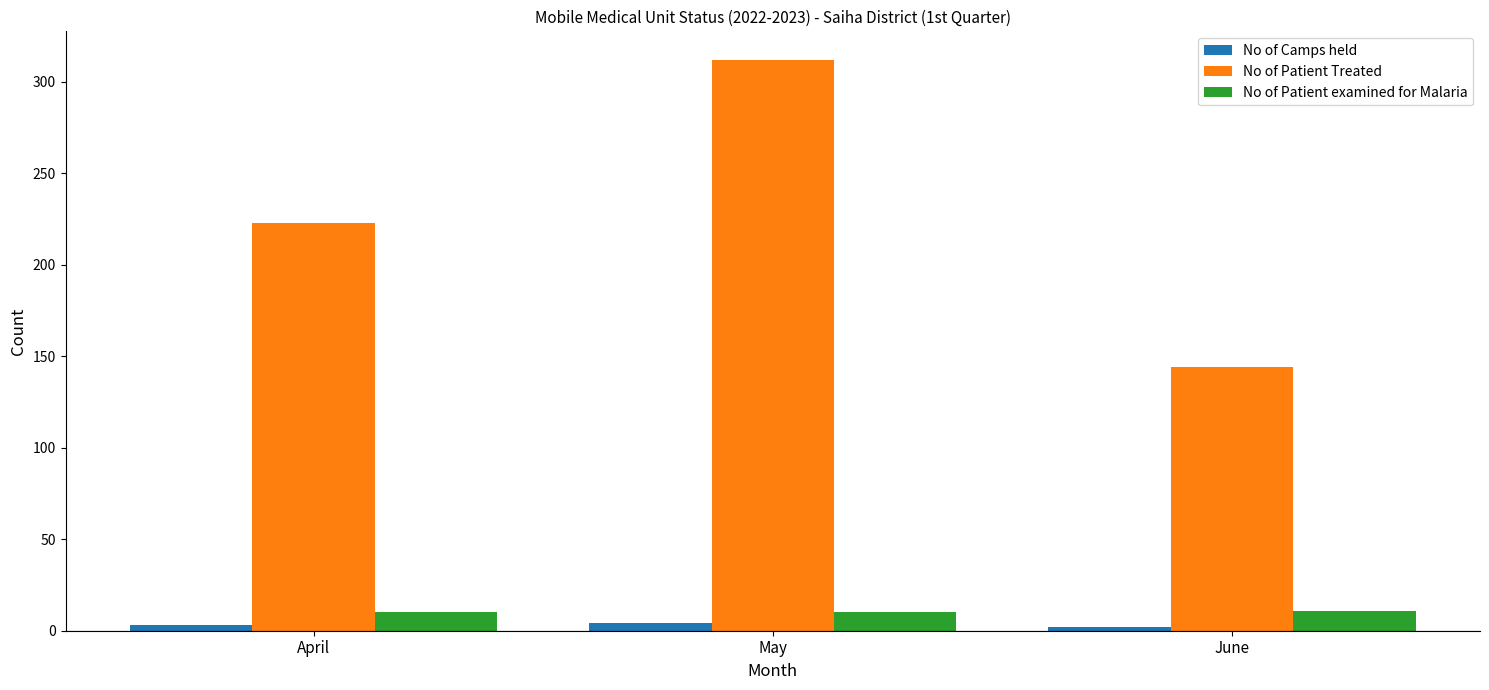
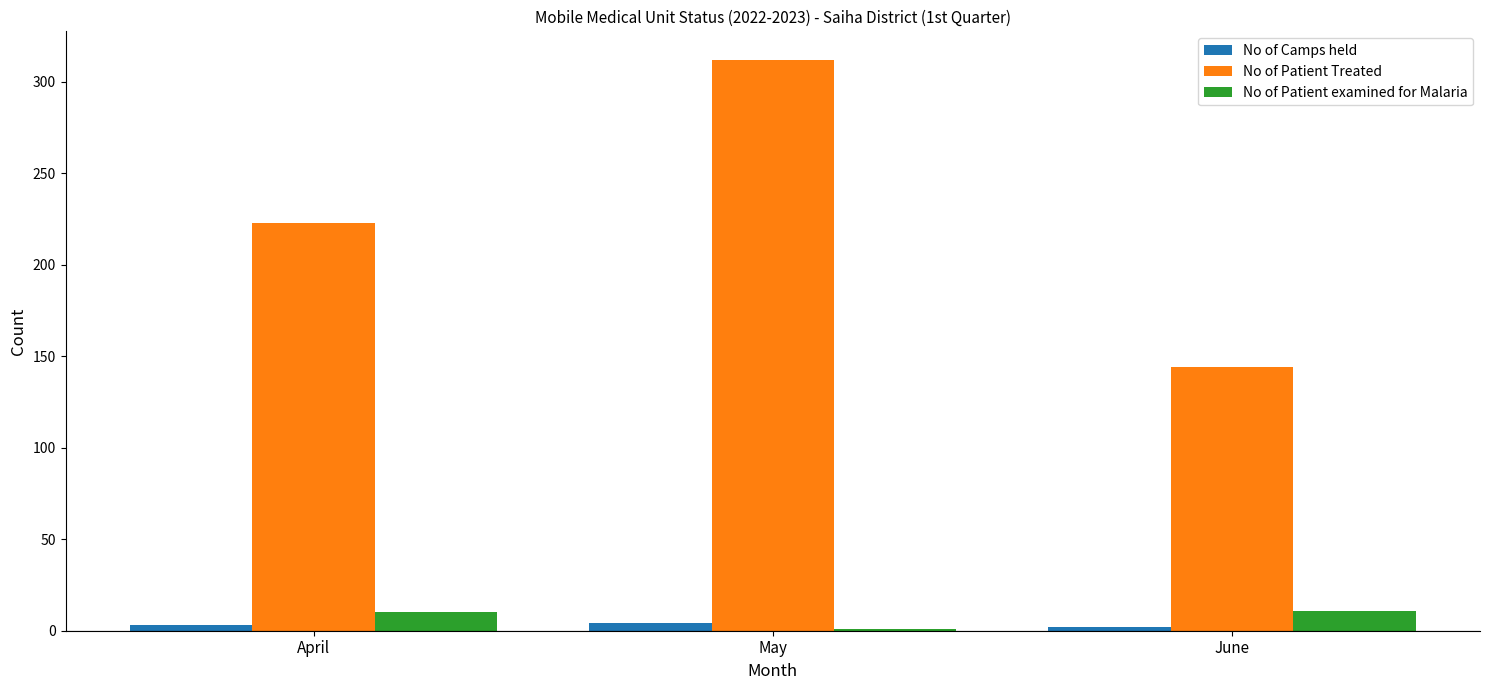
No of Patient examined for Malaria, May: 10 -> 1
